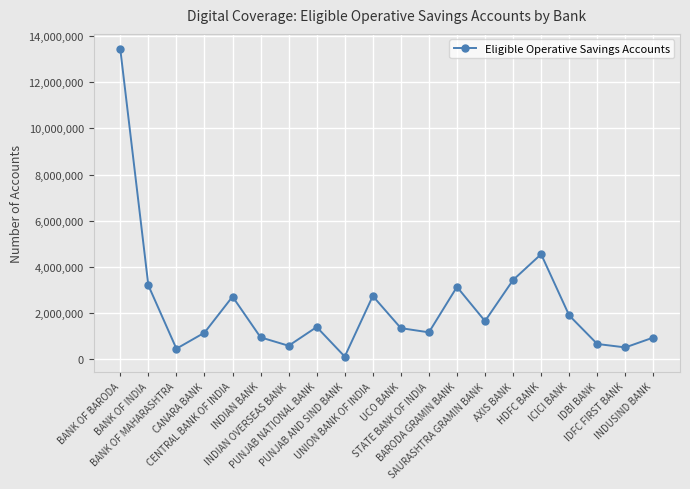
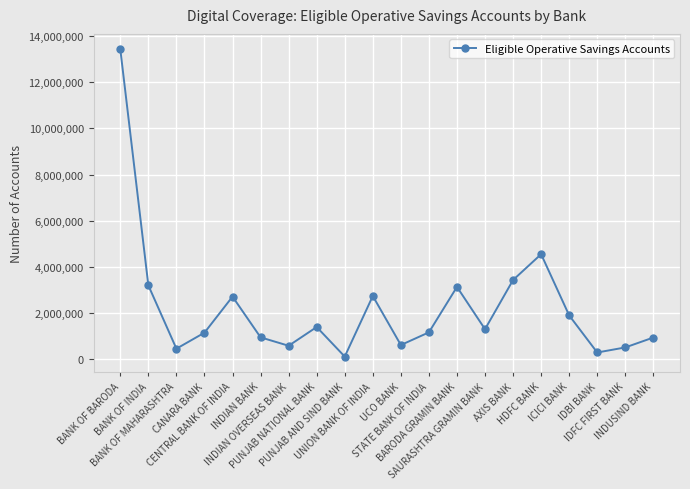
UCO BANK: 1,300,000 -> 600,000
SAURASHTRA GRAMIN BANK: 1,600,000 -> 1,300,000
IDBI BANK: 600,000 -> 300,000
